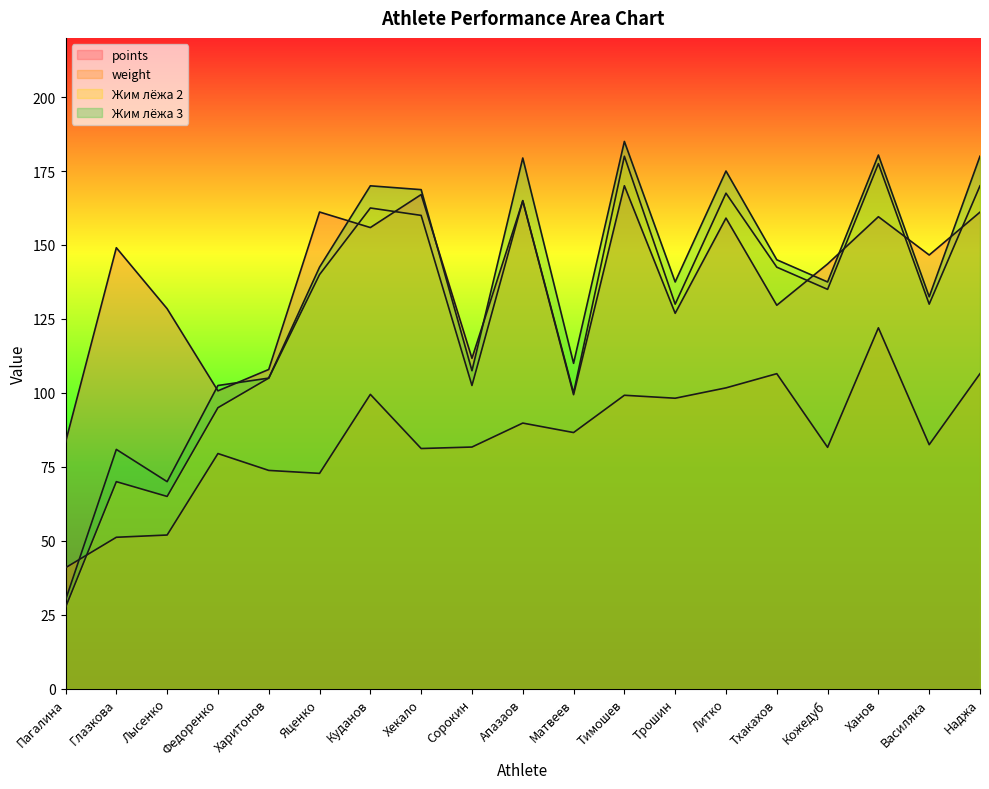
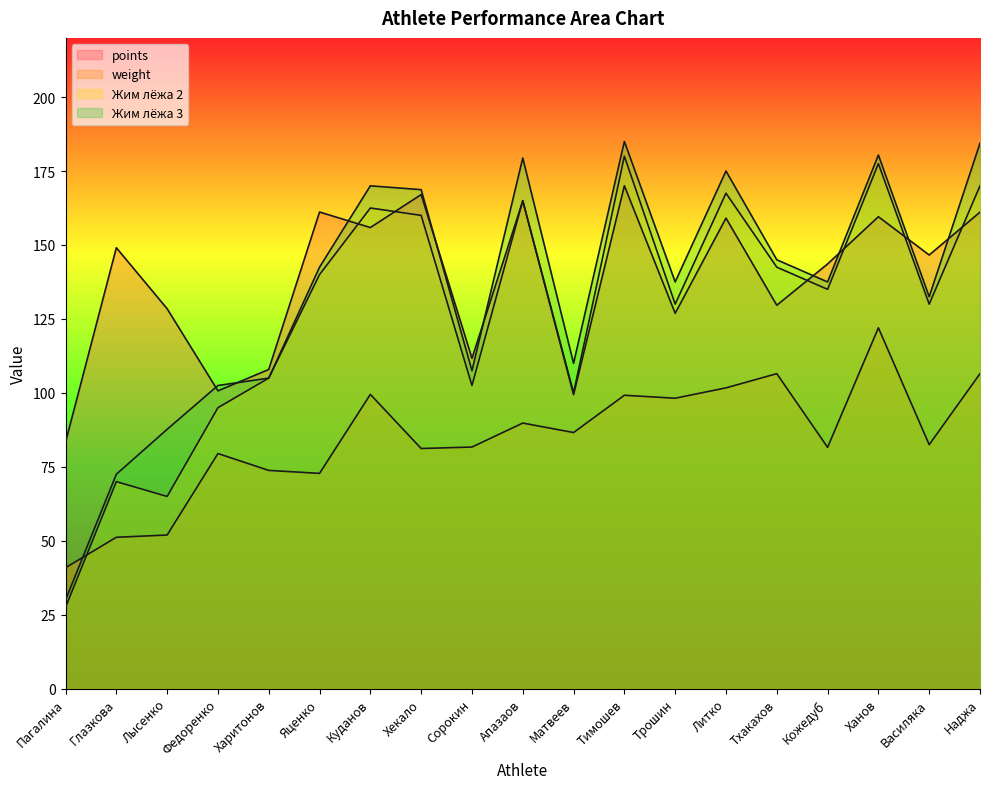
Жим лёжа 3, Глазкова: 81 -> 73
Жим лёжа 3, Лысенко: 70 -> 88
Жим лёжа 3, Наджа: 180 -> 184
